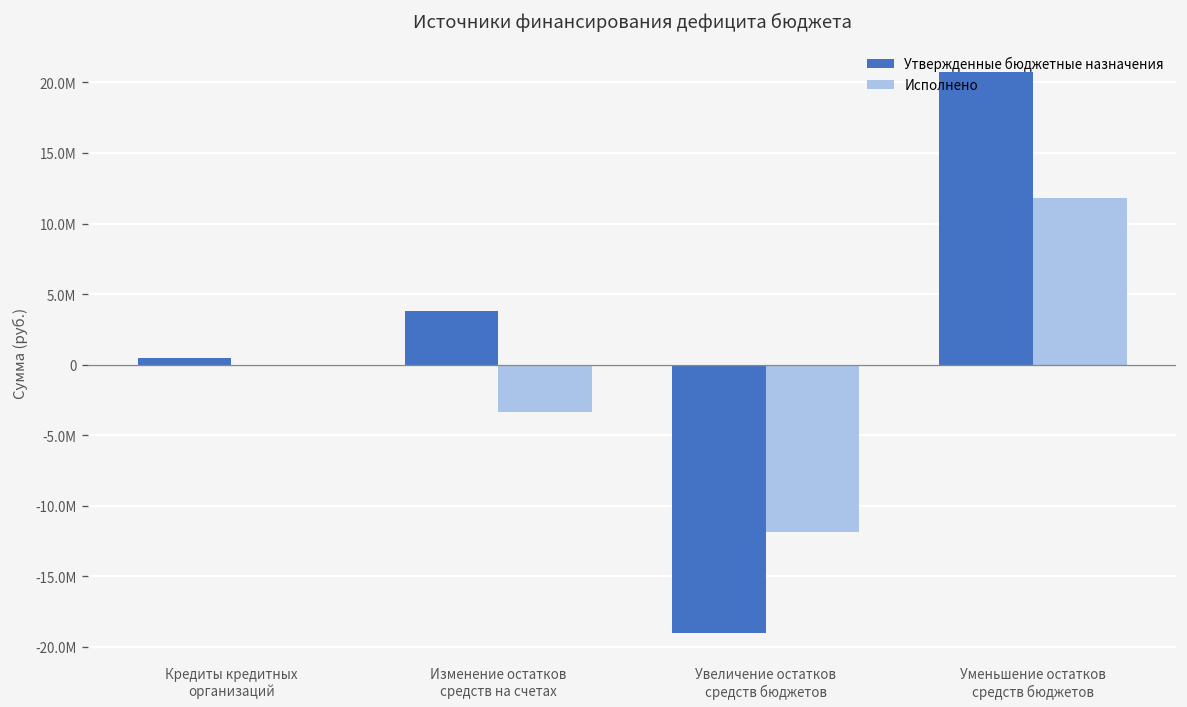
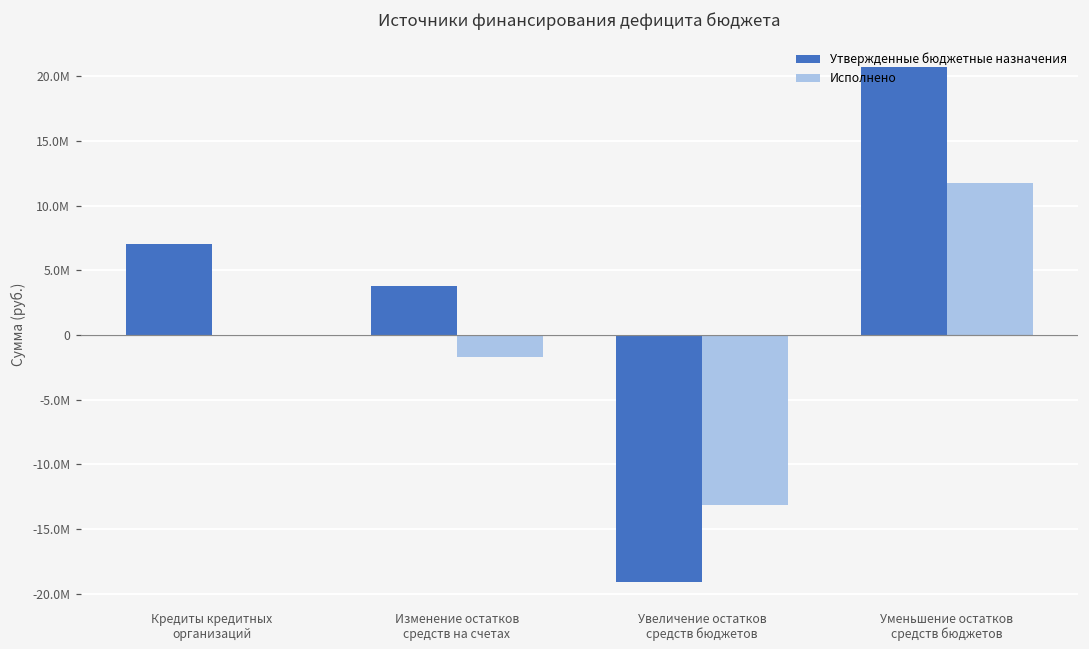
Утвержденные бюджетные назначения, Кредиты кредитных организаций: 500000 -> 7000000
Исполнено, Изменение остатков средств на счетах: -3400000 -> -1700000
Исполнено, Увеличение остатков средств бюджетов: -11800000 -> -13200000
